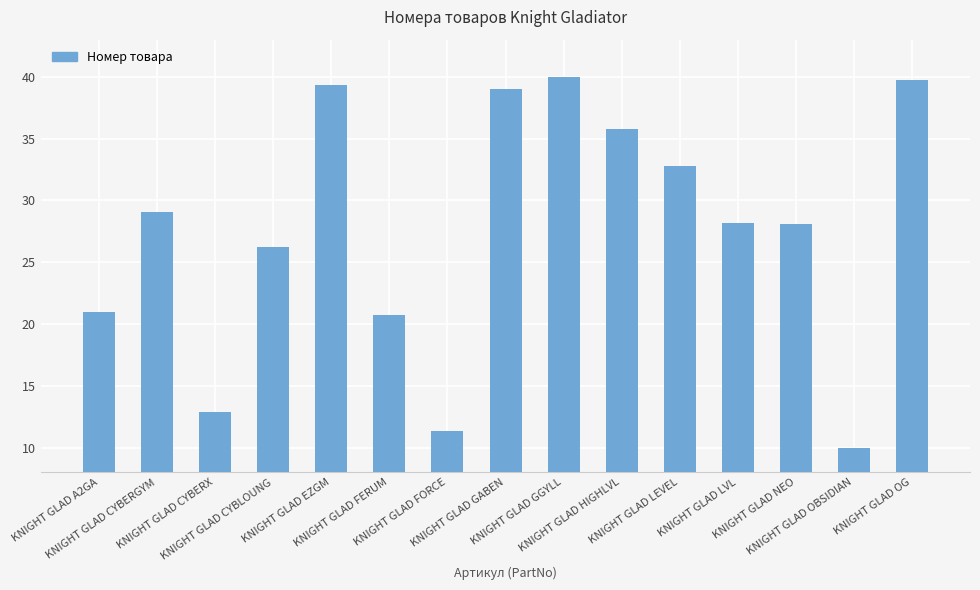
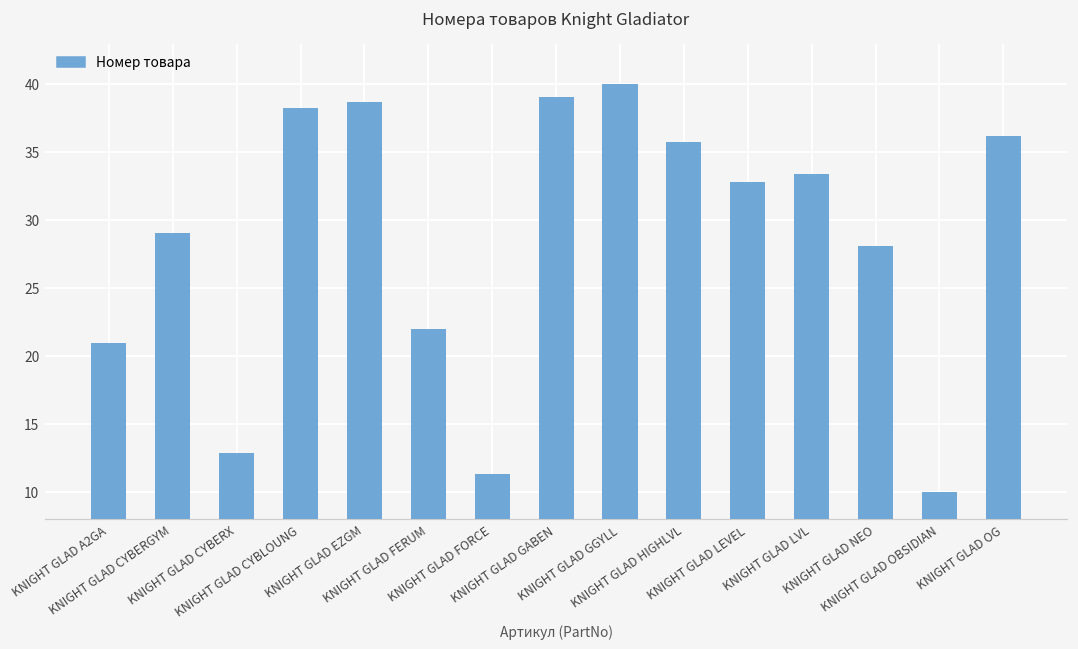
KNIGHT GLAD CYBLOUNG: 26.3 -> 38.3
KNIGHT GLAD EZGM: 39.3 -> 38.7
KNIGHT GLAD FERUM: 20.7 -> 22.0
KNIGHT GLAD LVL: 28.2 -> 33.4
KNIGHT GLAD OG: 39.7 -> 36.2
